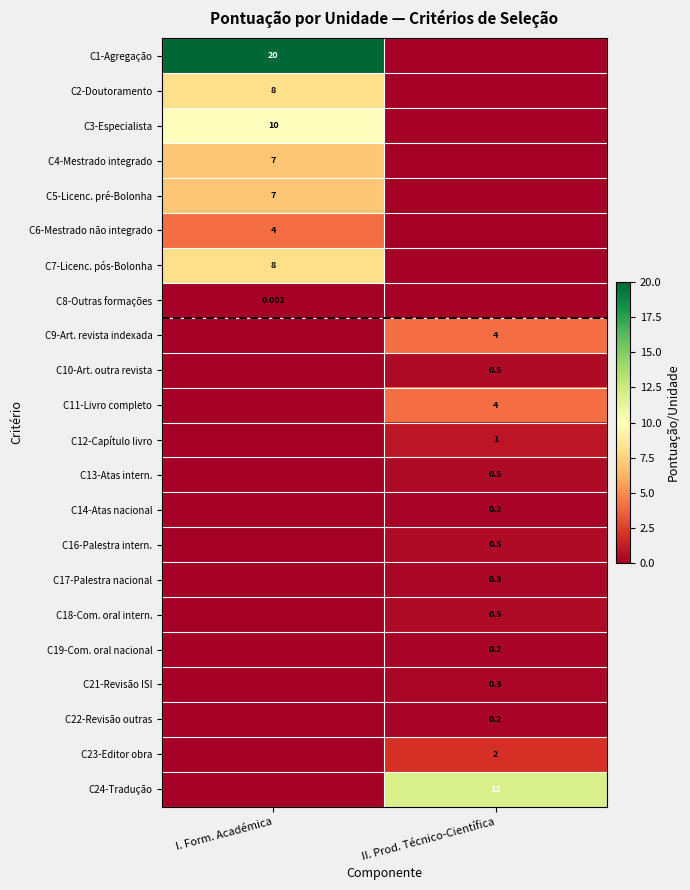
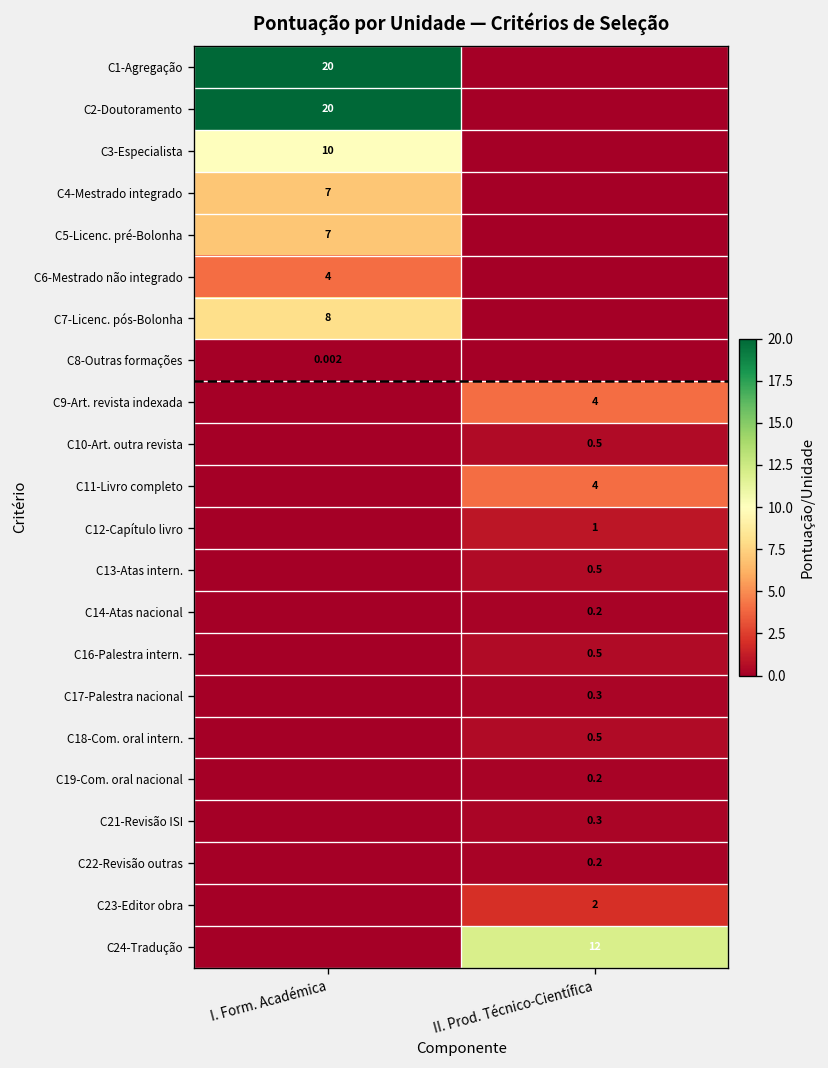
C2-Doutoramento, I. Form. Académica: 8 -> 20
